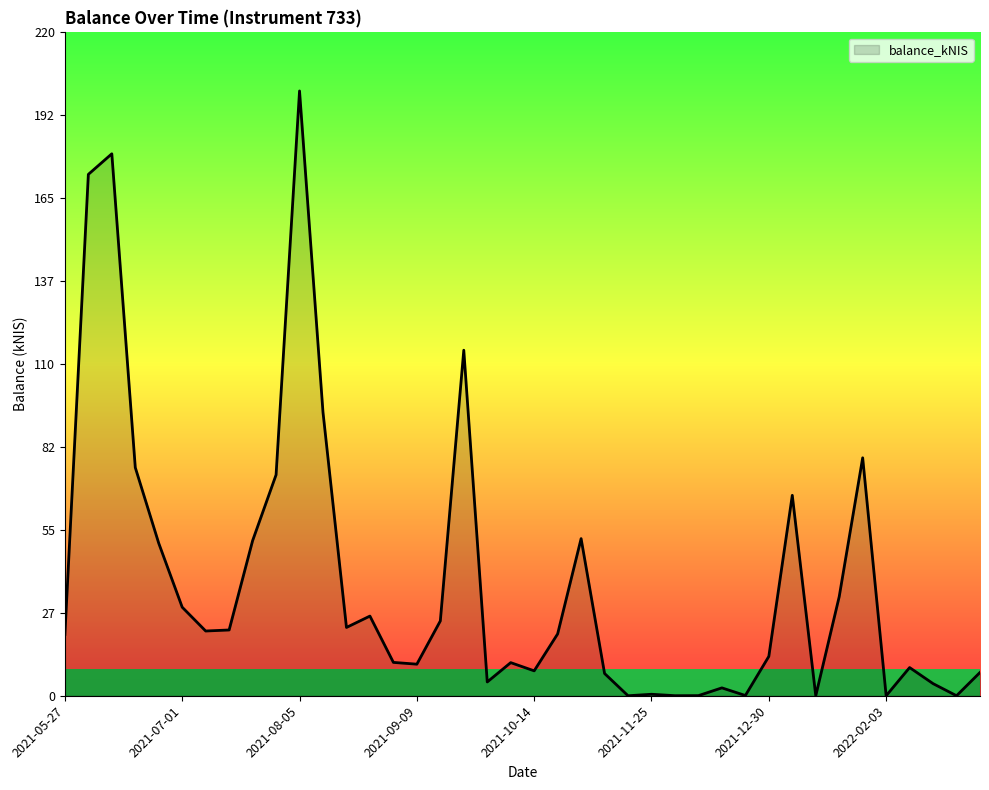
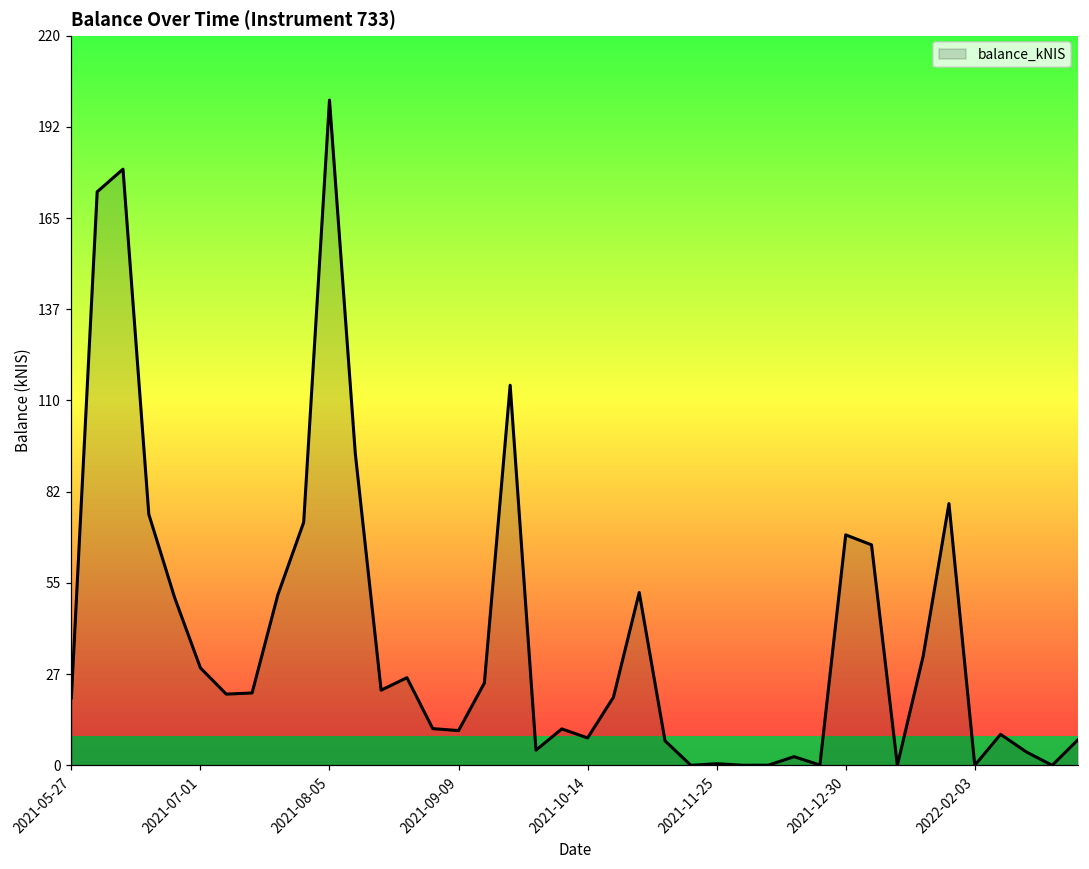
2021-12-30: 13 -> 69
